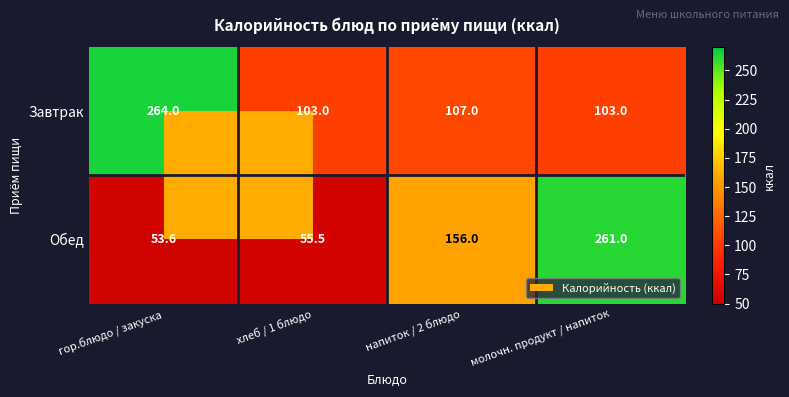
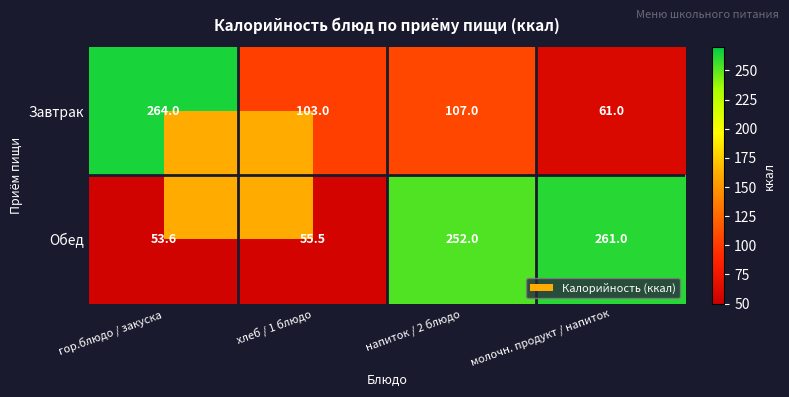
Завтрак, молочн. продукт / напиток: 103.0 -> 61.0
Обед, напиток / 2 блюдо: 156.0 -> 252.0
